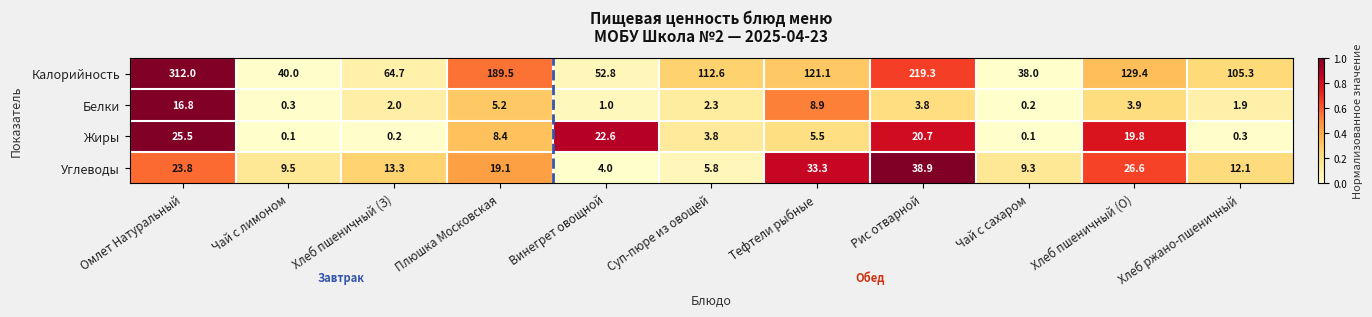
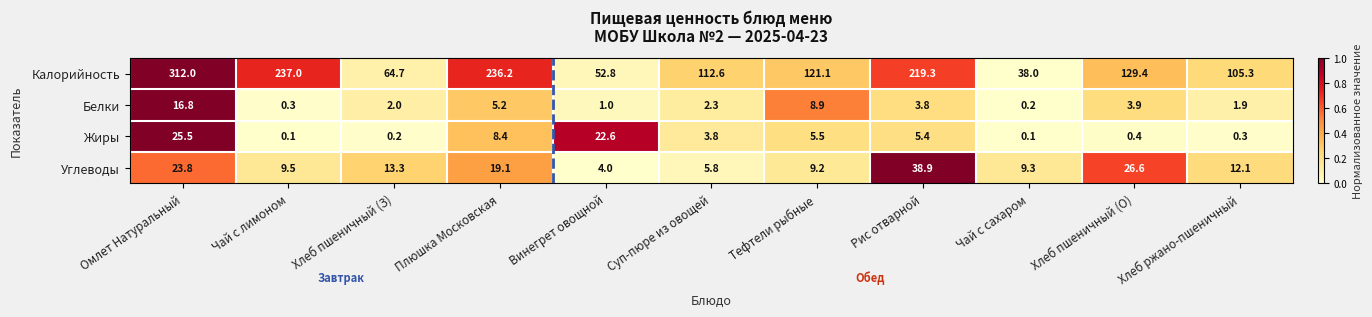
Калорийность, Чай с лимоном: 40.0 -> 237.0
Калорийность, Плюшка Московская: 189.5 -> 236.2
Жиры, Рис отварной: 20.7 -> 5.4
Жиры, Хлеб пшеничный (О): 19.8 -> 0.4
Углеводы, Тефтели рыбные: 33.3 -> 9.2
